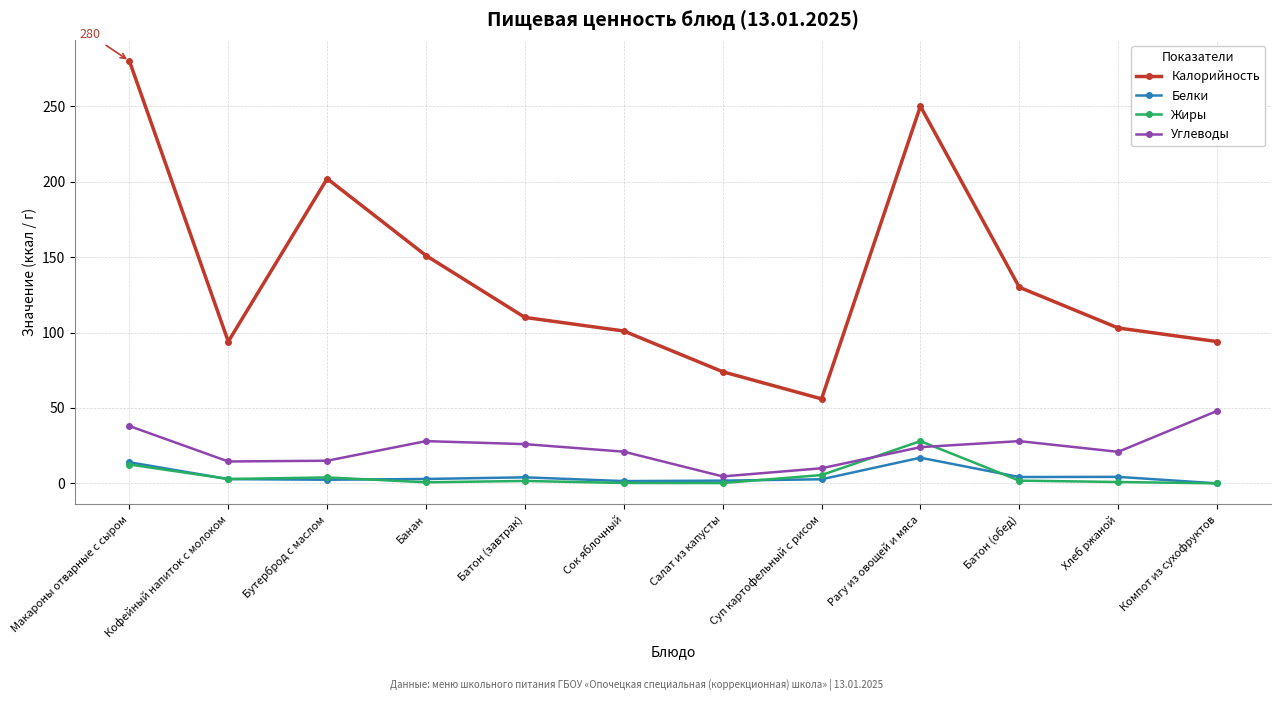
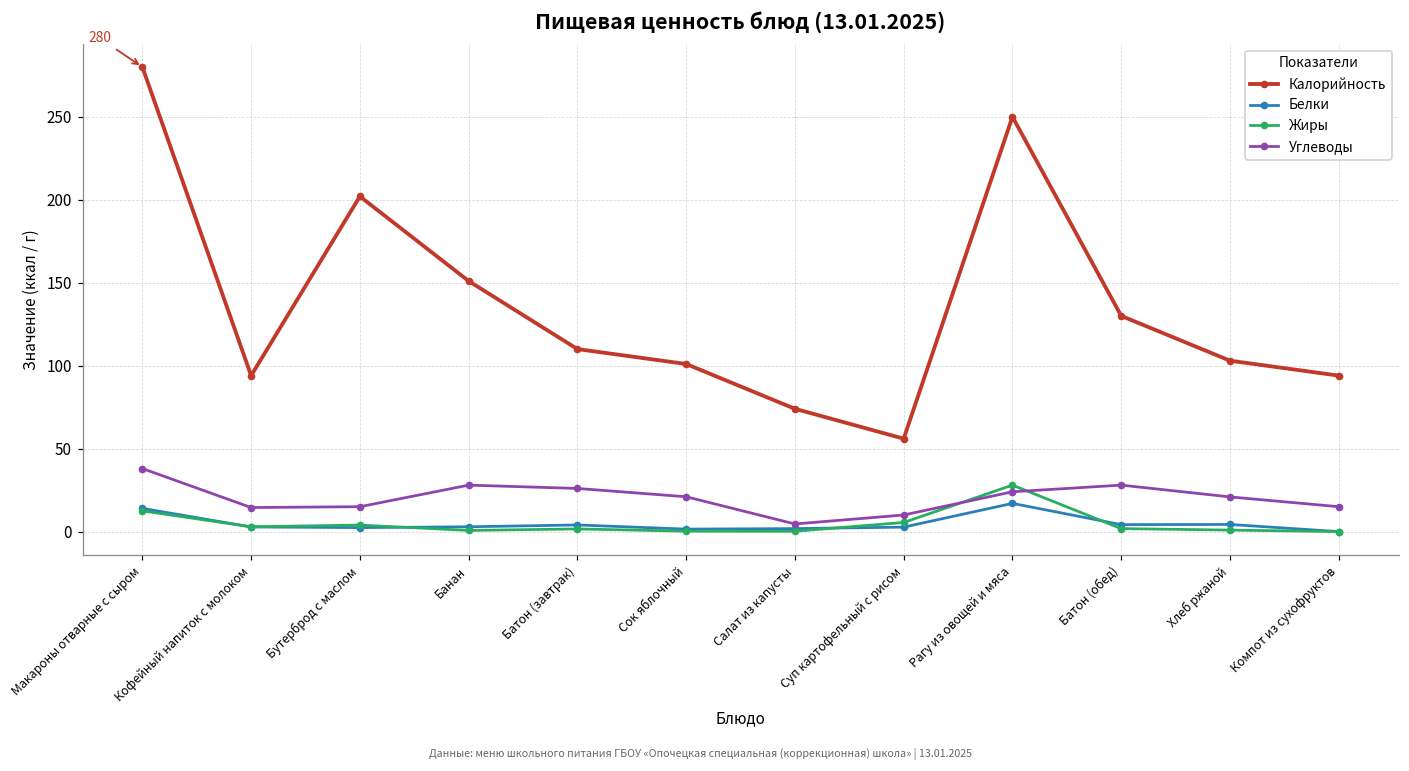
Углеводы, Компот из сухофруктов: 48 -> 15
